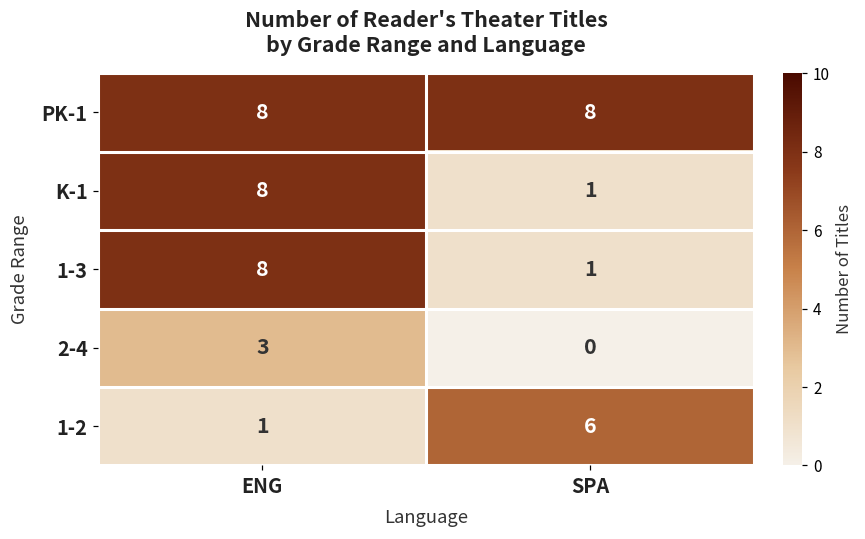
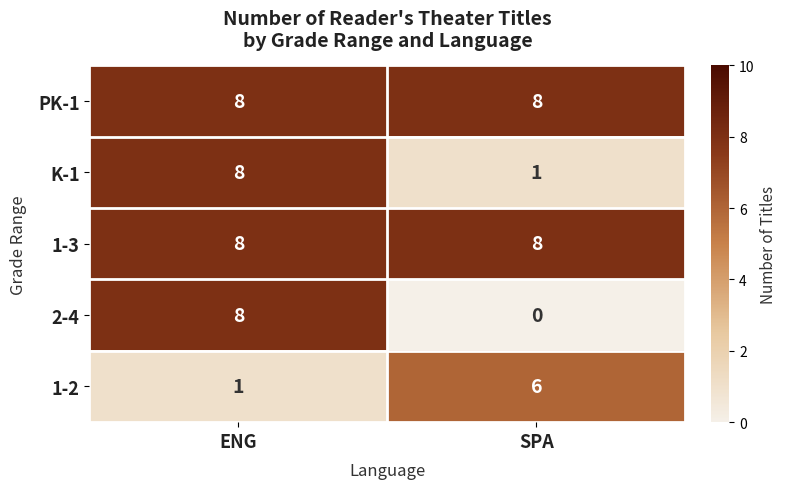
1-3, SPA: 1 -> 8
2-4, ENG: 3 -> 8
